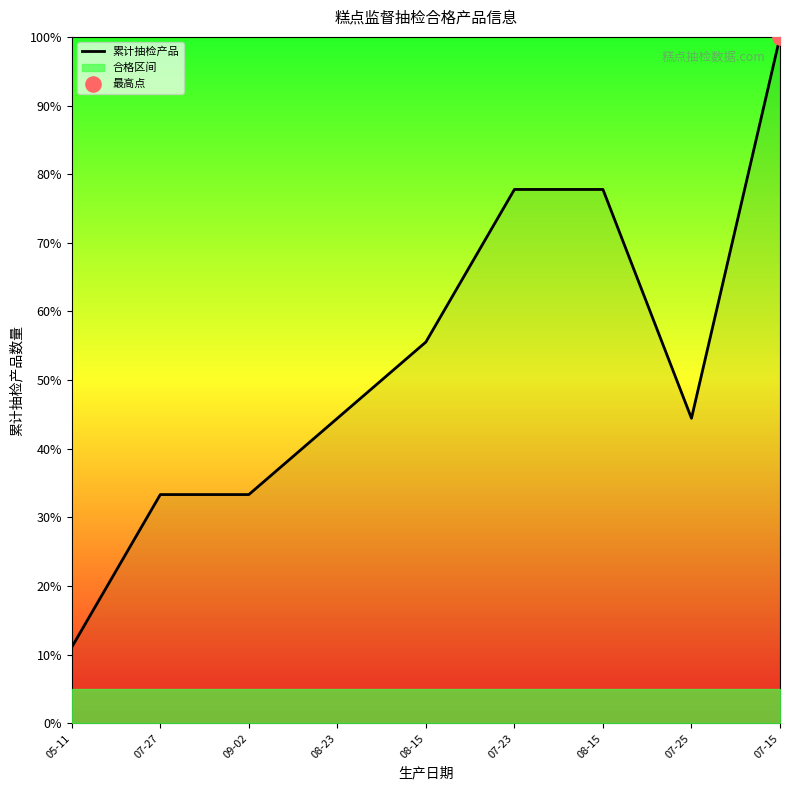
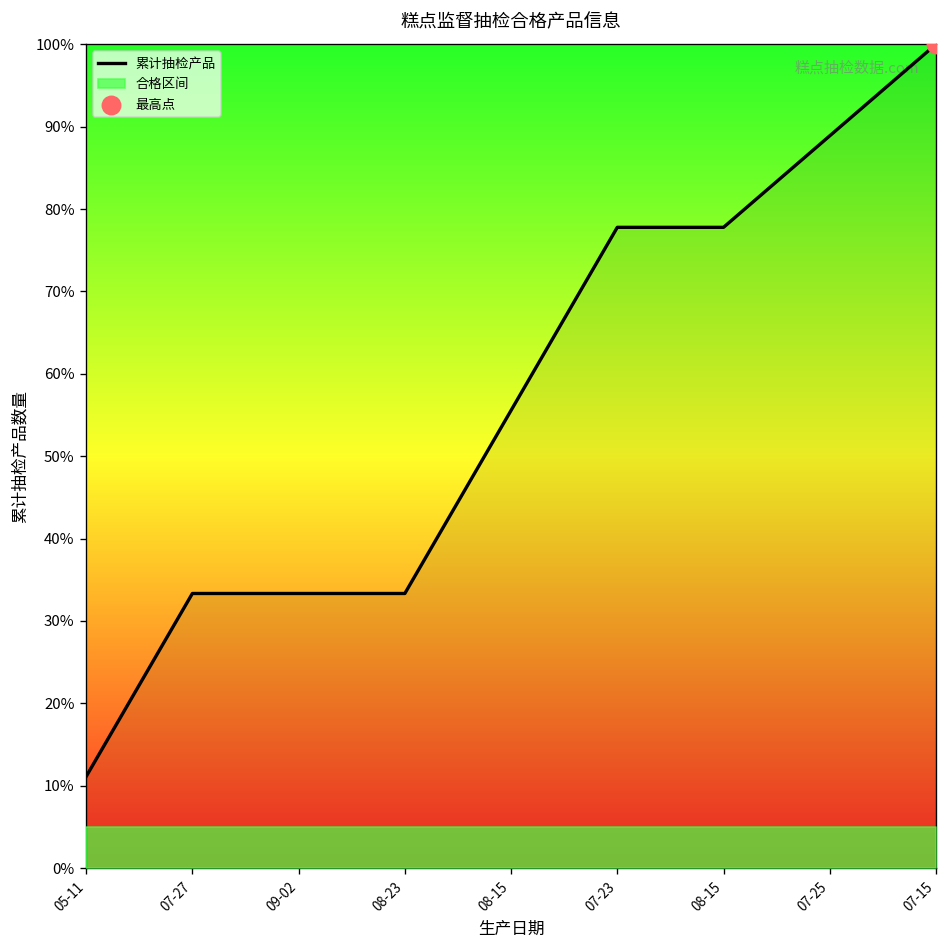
累计抽检产品, 08-23: 44% -> 33%
累计抽检产品, 07-25: 44% -> 89%
